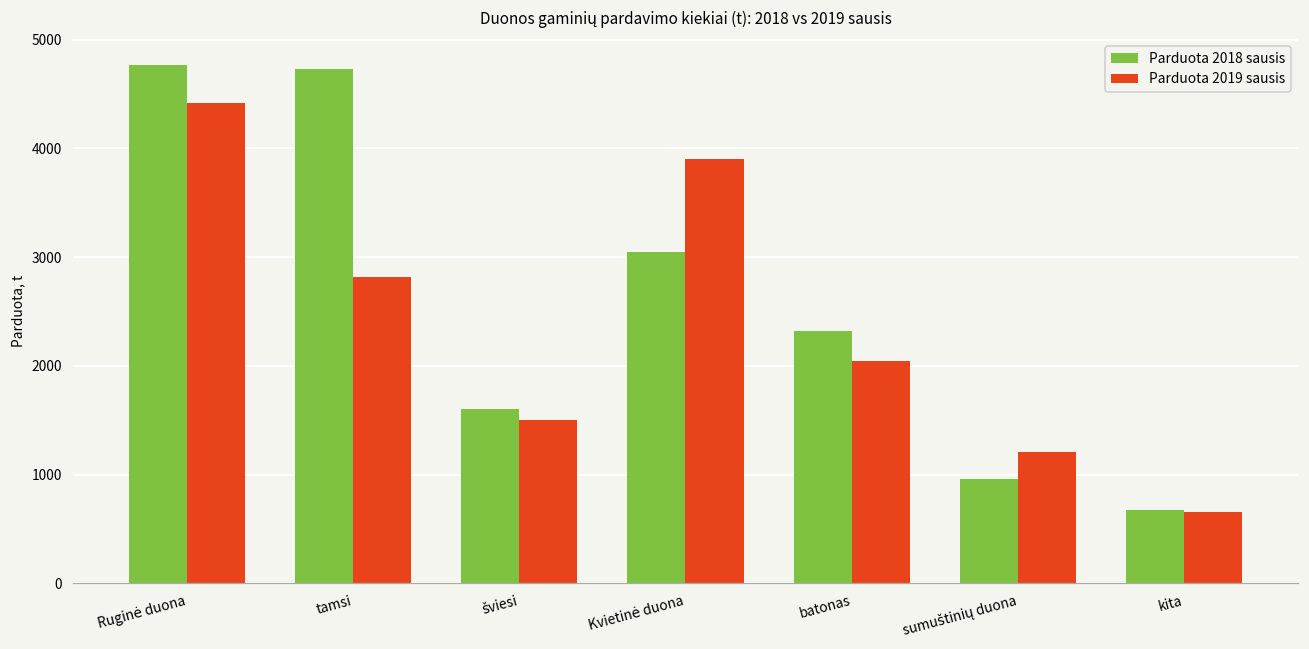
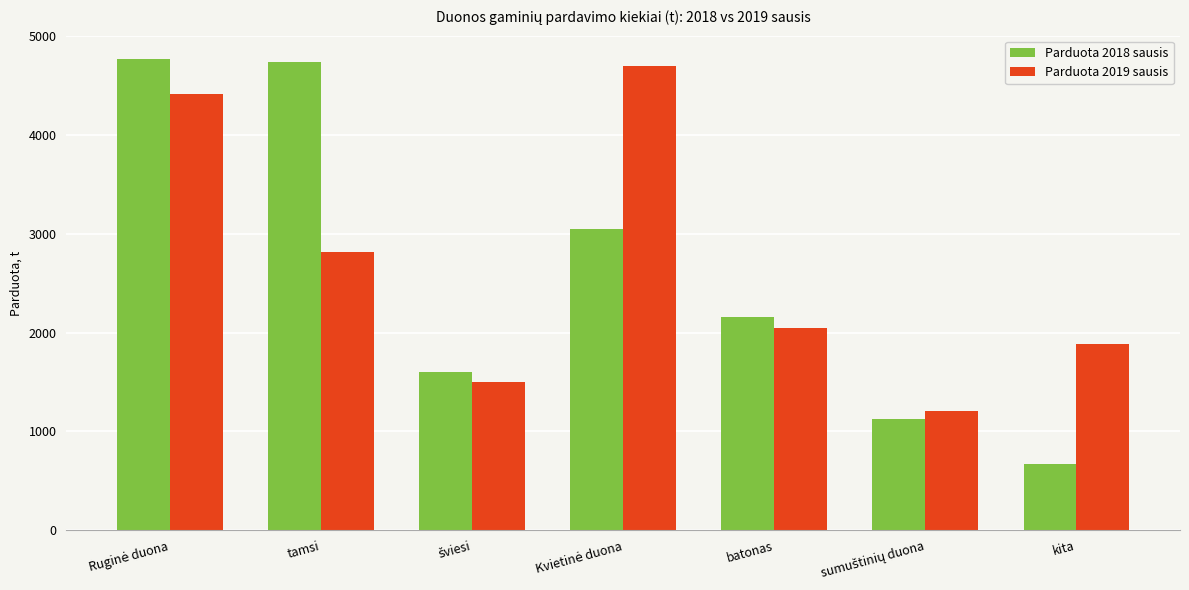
Parduota 2019 sausis, Kvietinė duona: 3900 -> 4700
Parduota 2018 sausis, batonas: 2300 -> 2200
Parduota 2018 sausis, sumuštinių duona: 1000 -> 1100
Parduota 2019 sausis, kita: 700 -> 1900
